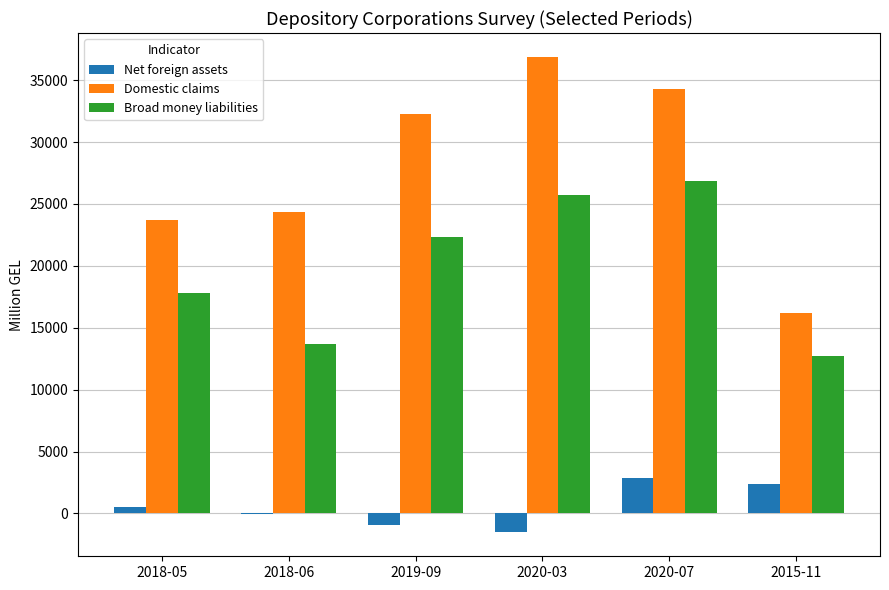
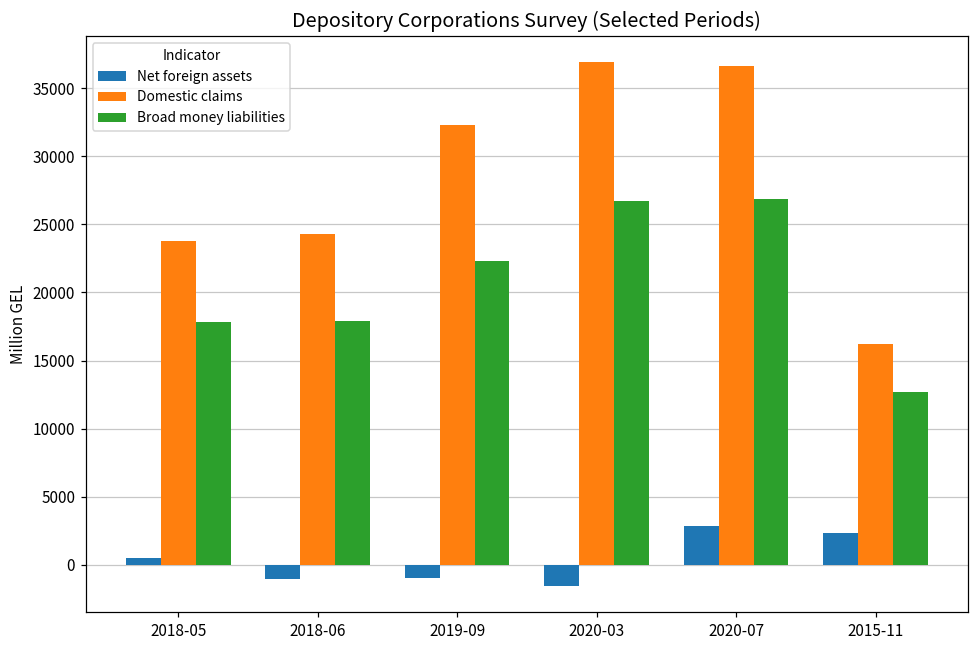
Net foreign assets, 2018-06: -100 -> -1000
Broad money liabilities, 2018-06: 13700 -> 17900
Broad money liabilities, 2020-03: 25700 -> 26700
Domestic claims, 2020-07: 34300 -> 36600
